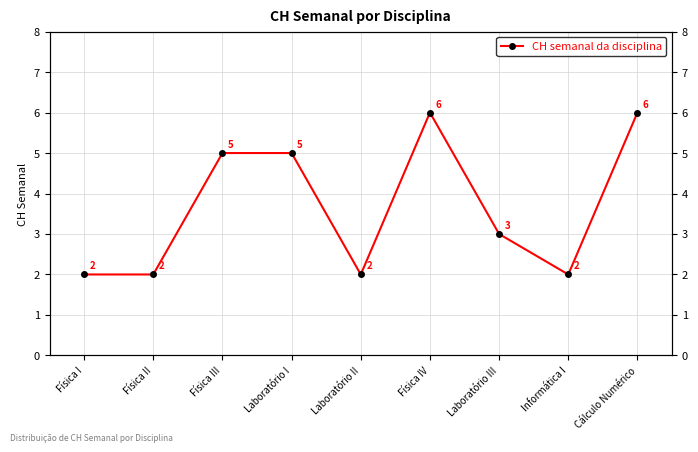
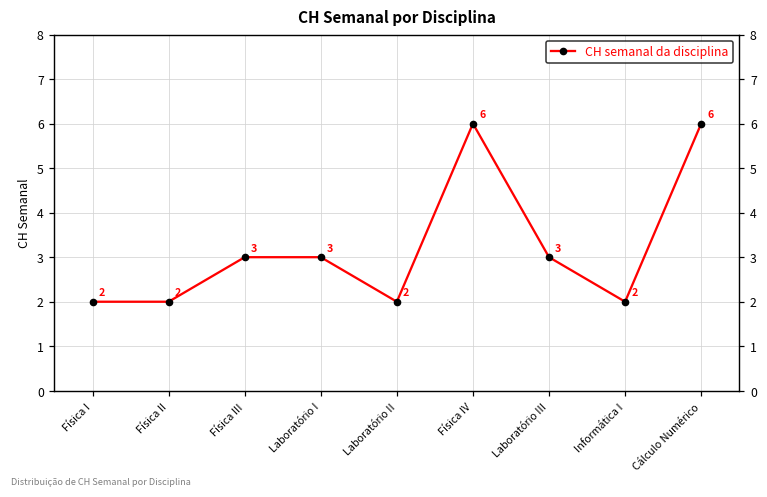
Física III: 5 -> 3
Laboratório I: 5 -> 3
